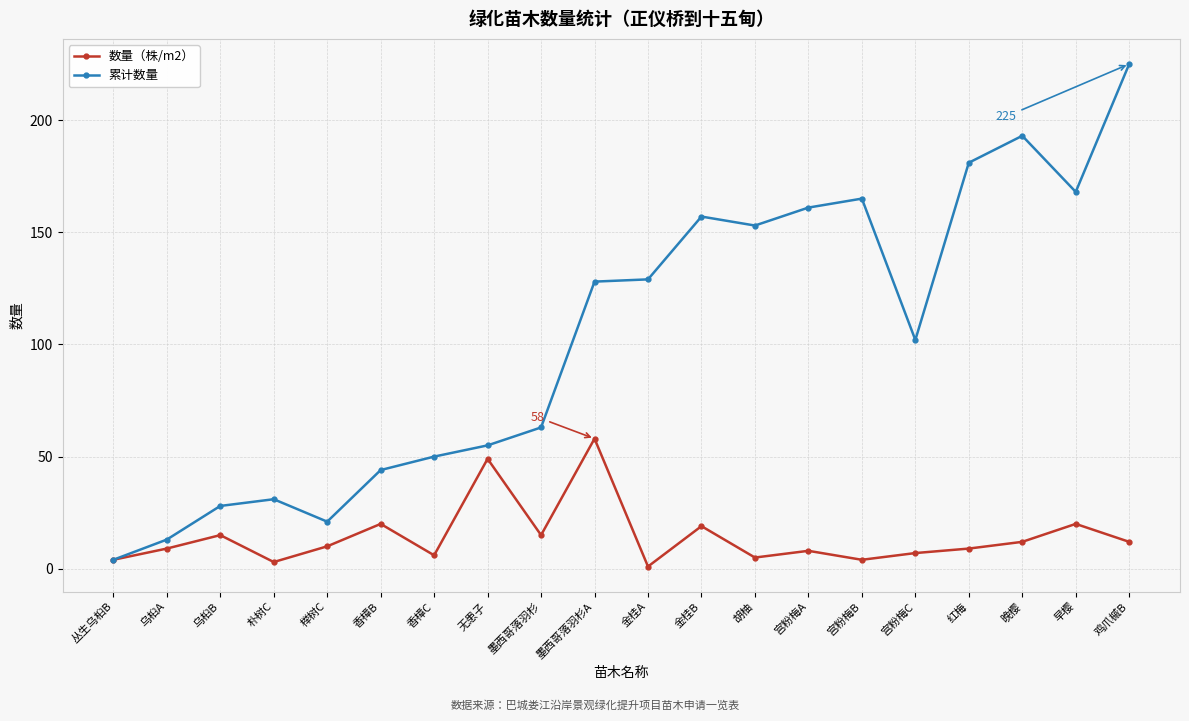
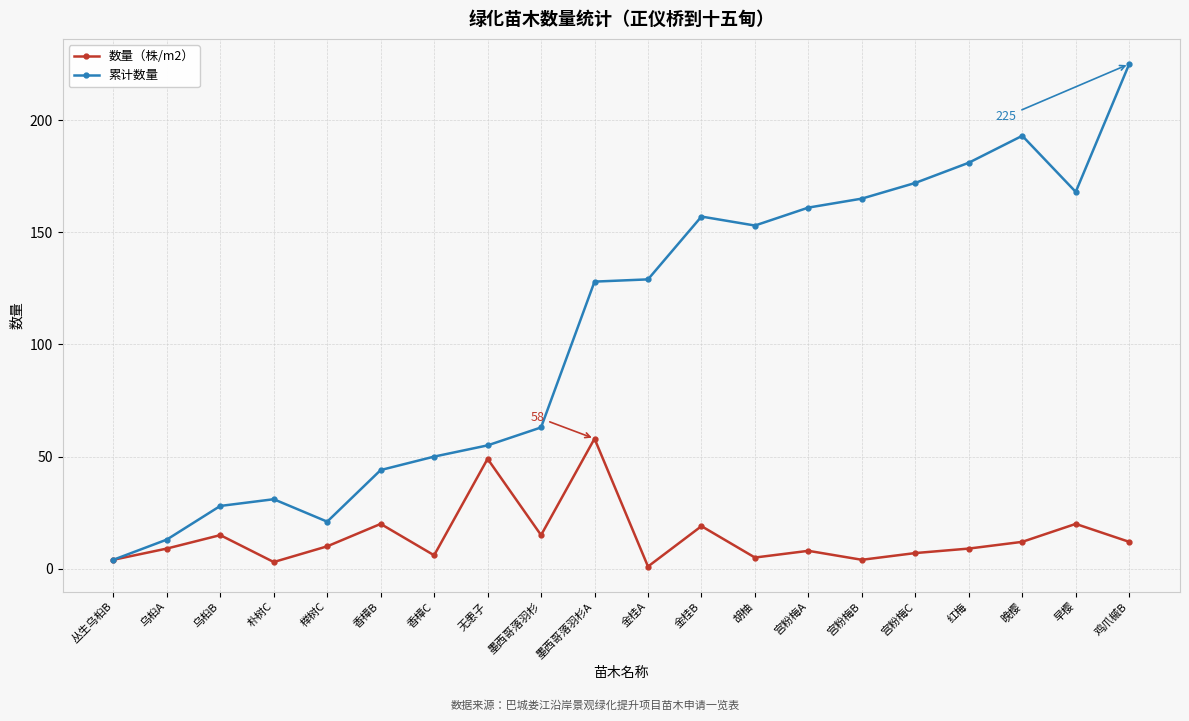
累计数量, 宫粉梅C: 102 -> 172
